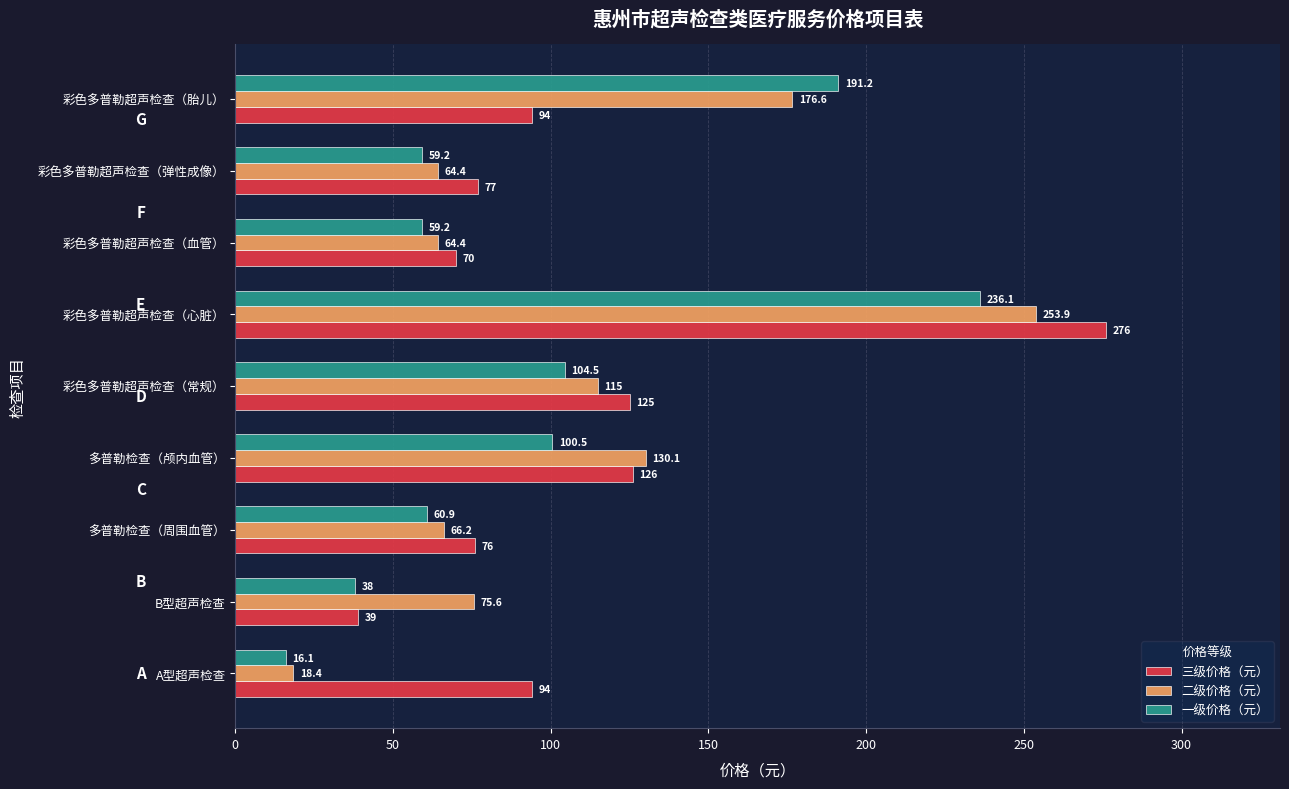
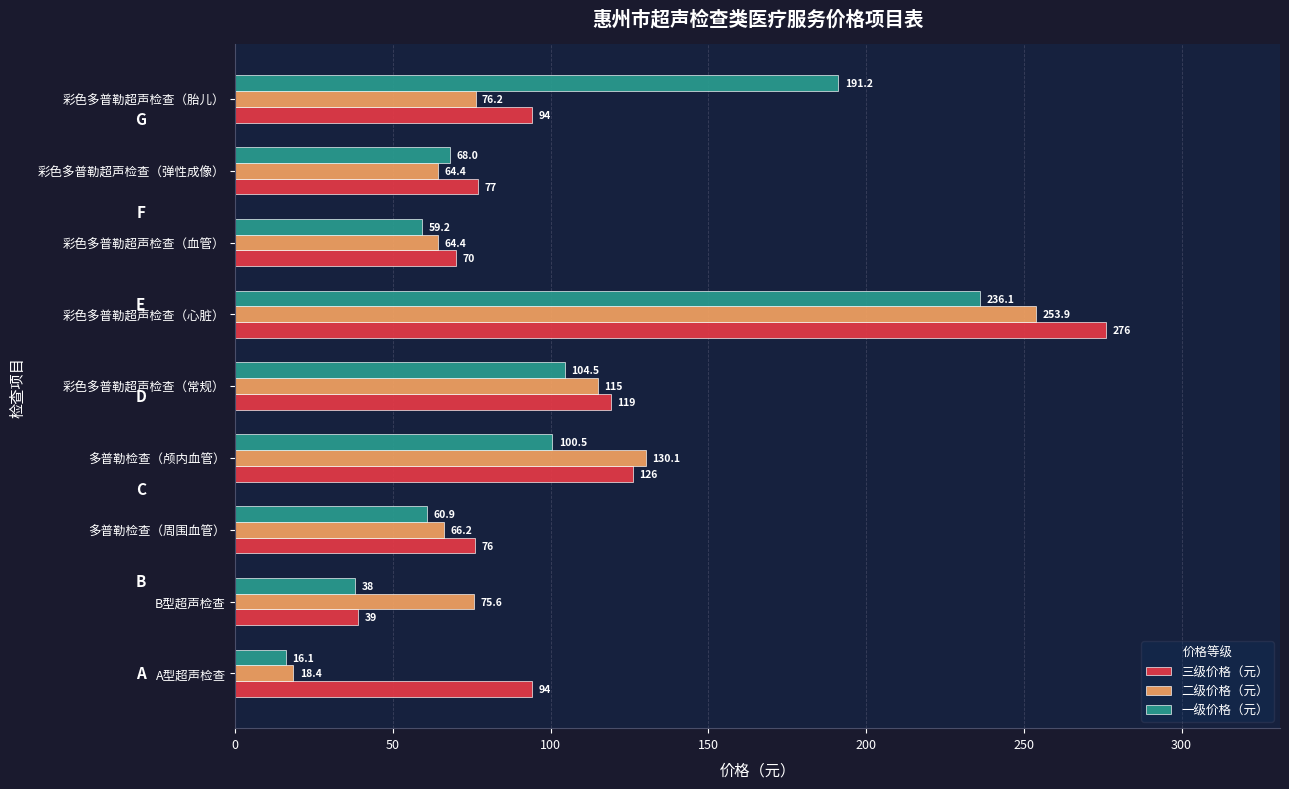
二级价格（元）, 彩色多普勒超声检查（胎儿）: 176.6 -> 76.2
一级价格（元）, 彩色多普勒超声检查（弹性成像）: 59.2 -> 68.0
三级价格（元）, 彩色多普勒超声检查（常规）: 125 -> 119
